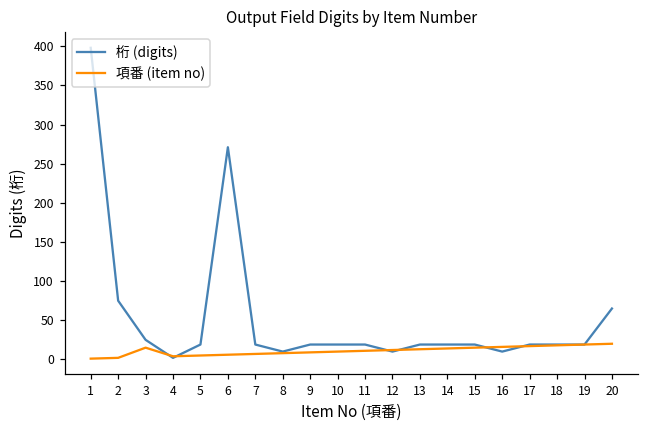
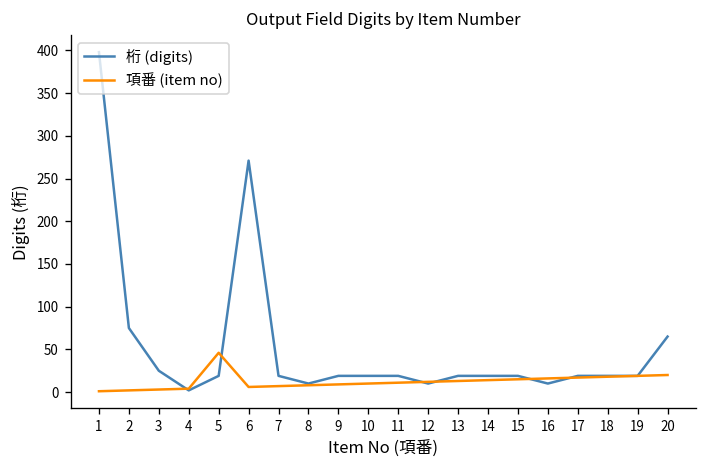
項番 (item no), 3: 20 -> 0
項番 (item no), 5: 10 -> 50
